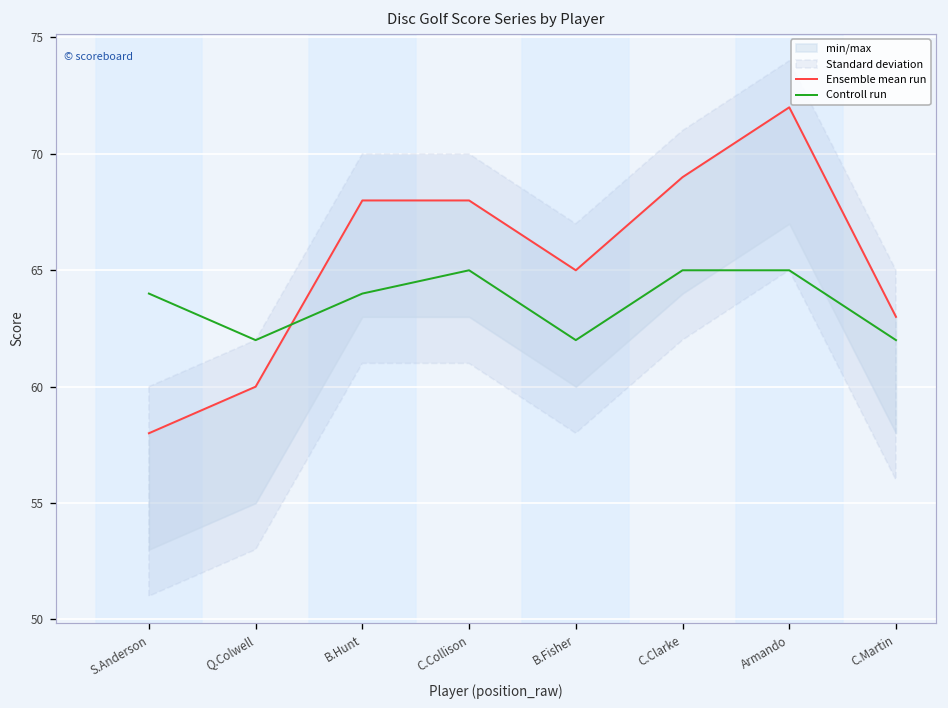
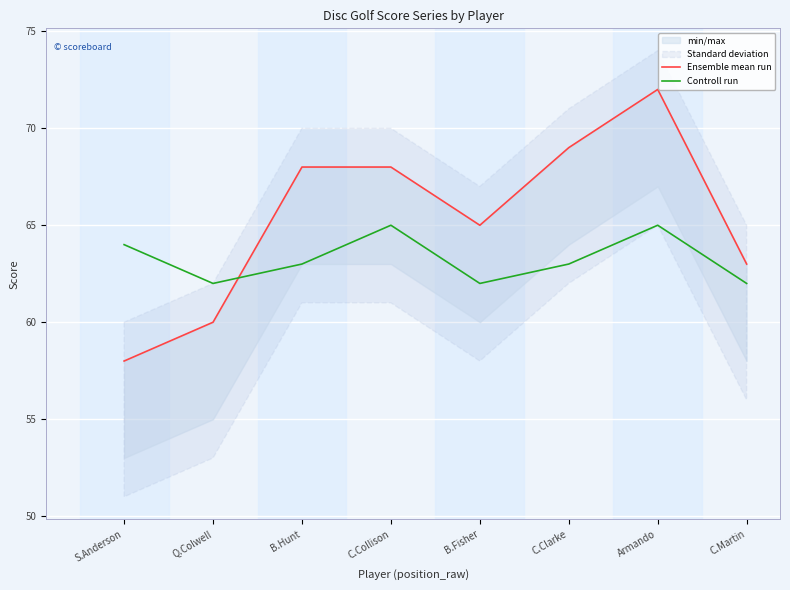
Controll run, B.Hunt: 64.0 -> 63.0
Controll run, C.Clarke: 65.0 -> 63.0
